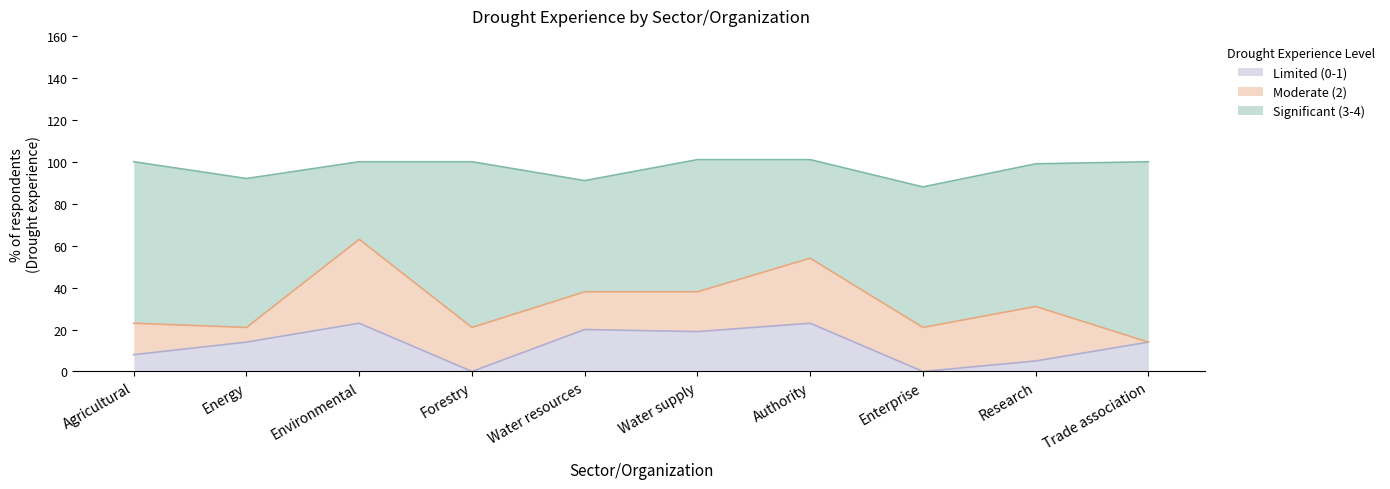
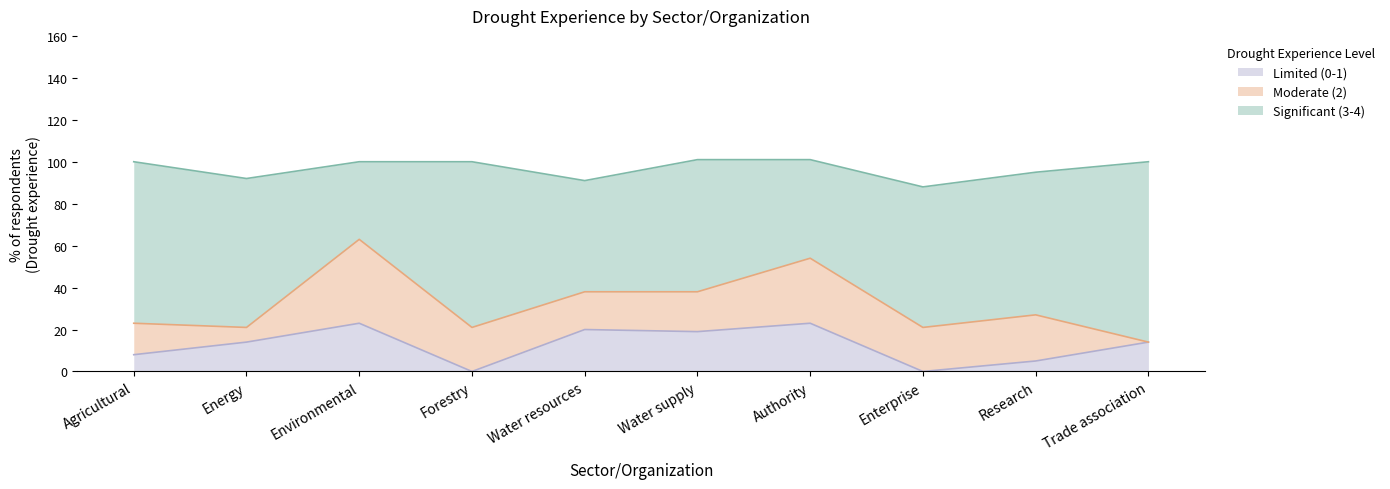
Moderate (2), Research: 26 -> 22
